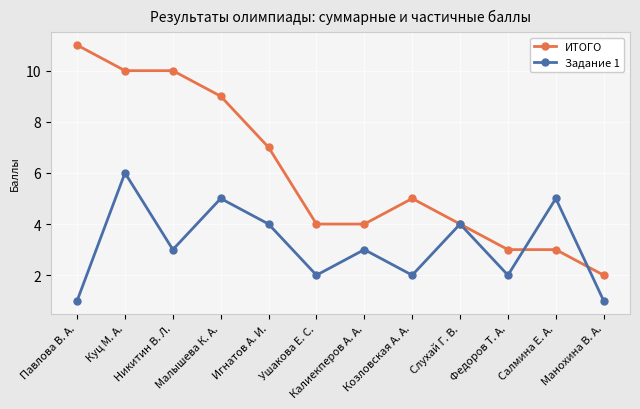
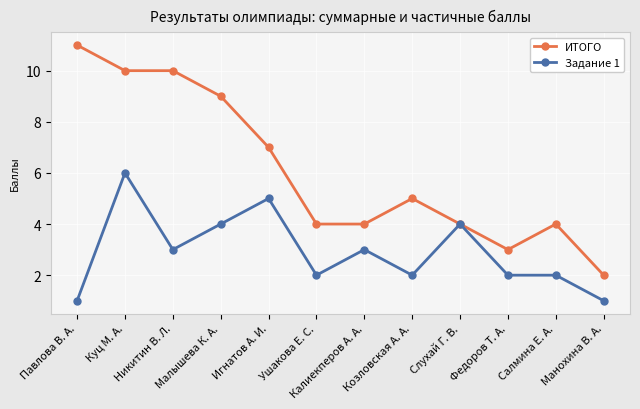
Задание 1, Малышева К. А.: 5 -> 4
Задание 1, Игнатов А. И.: 4 -> 5
ИТОГО, Салмина Е. А.: 3 -> 4
Задание 1, Салмина Е. А.: 5 -> 2
